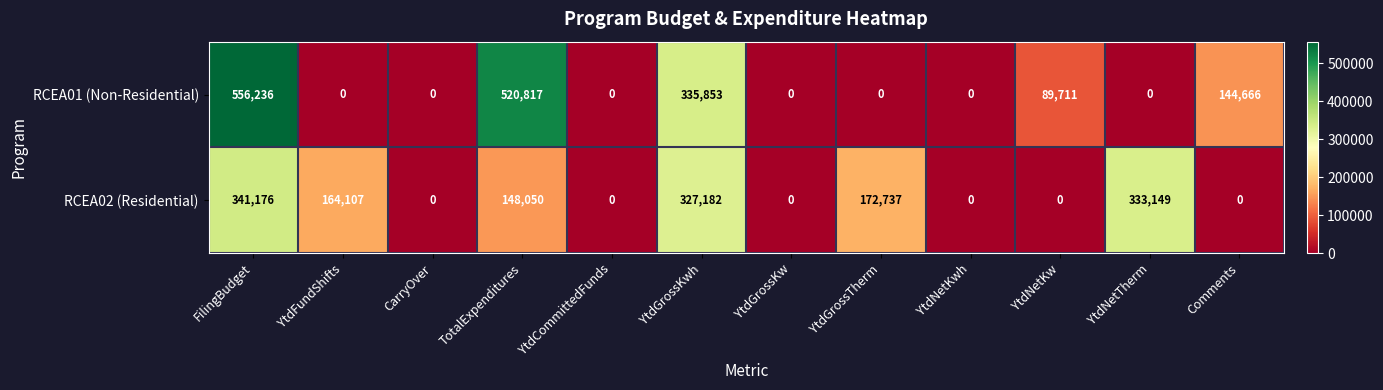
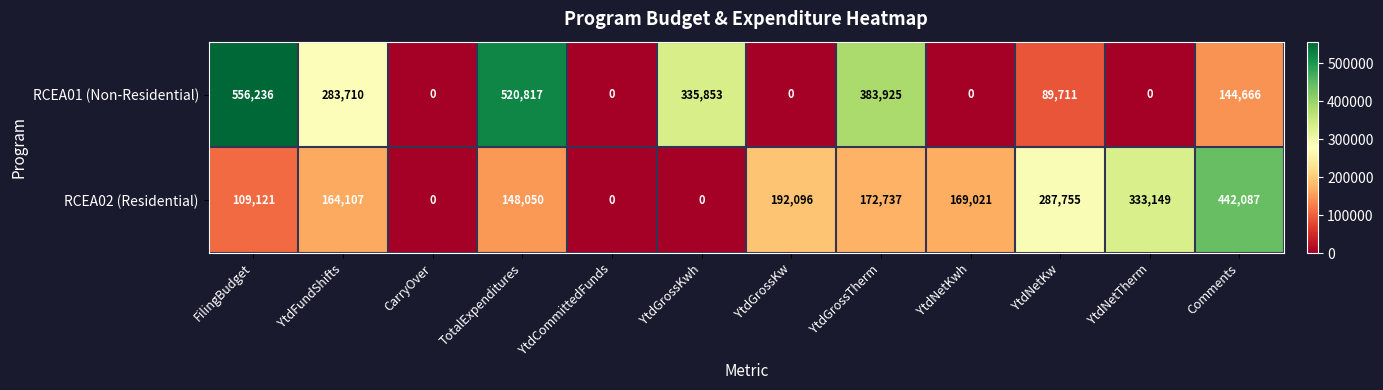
RCEA01 (Non-Residential), YtdFundShifts: 0 -> 283,710
RCEA01 (Non-Residential), YtdGrossTherm: 0 -> 383,925
RCEA02 (Residential), FilingBudget: 341,176 -> 109,121
RCEA02 (Residential), YtdGrossKwh: 327,182 -> 0
RCEA02 (Residential), YtdGrossKw: 0 -> 192,096
RCEA02 (Residential), YtdNetKwh: 0 -> 169,021
RCEA02 (Residential), YtdNetKw: 0 -> 287,755
RCEA02 (Residential), Comments: 0 -> 442,087
